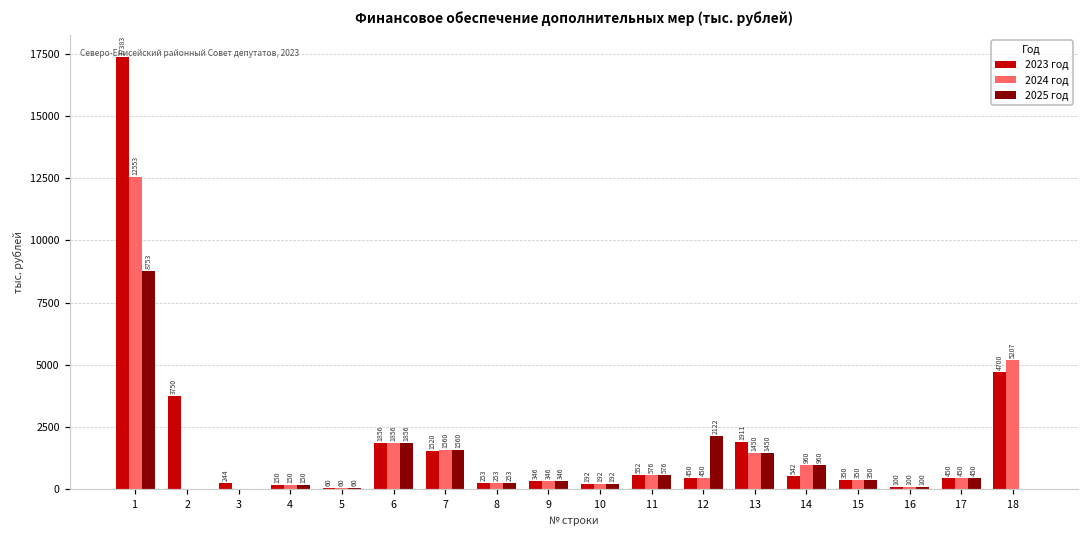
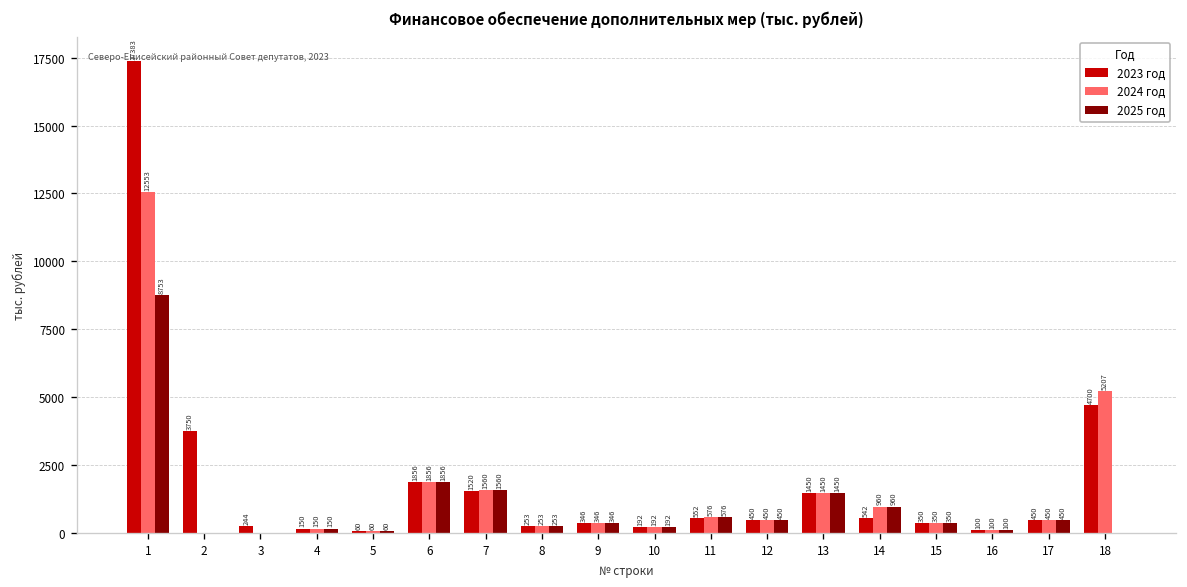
2025 год, 12: 2122 -> 450
2023 год, 13: 1911 -> 1450
